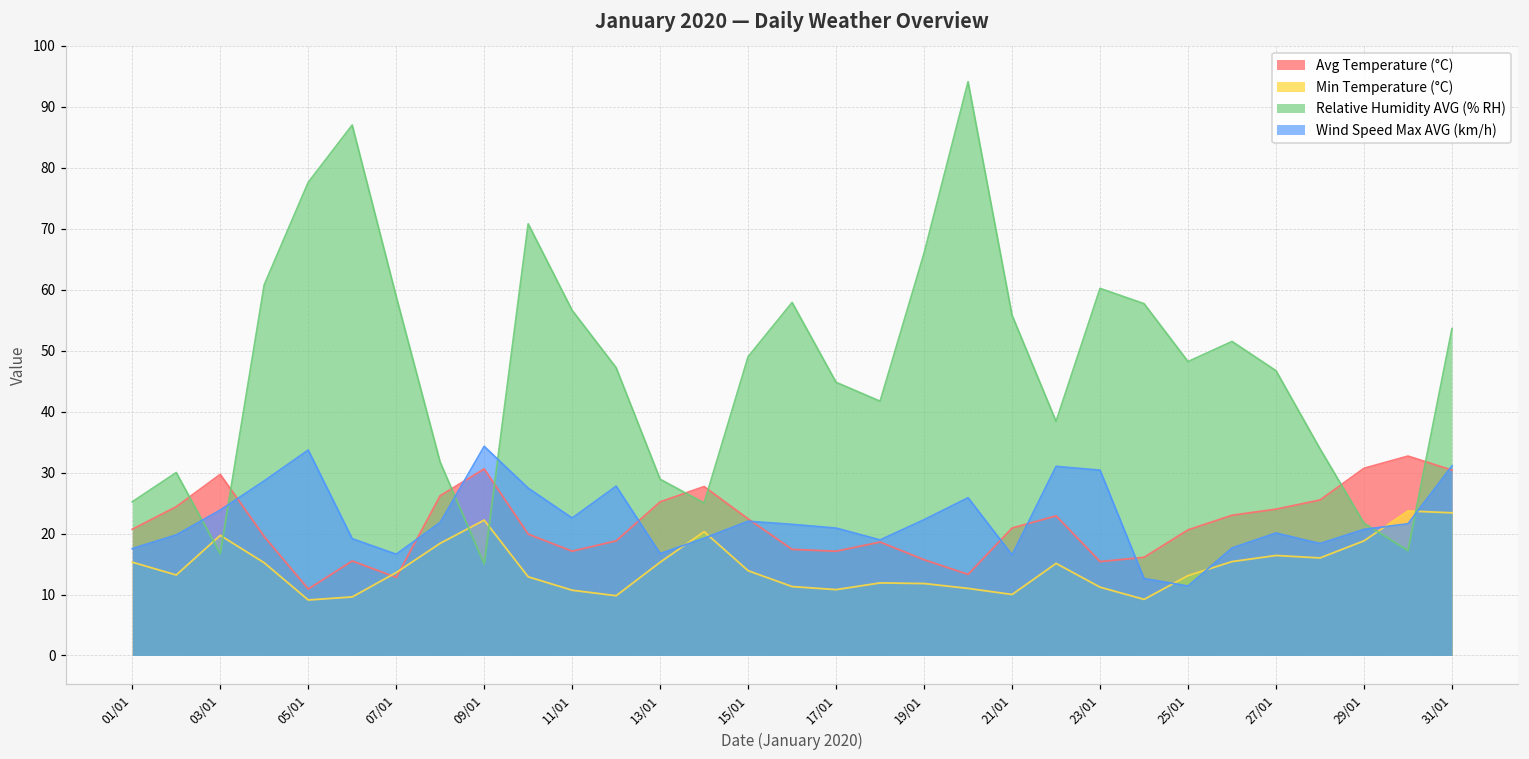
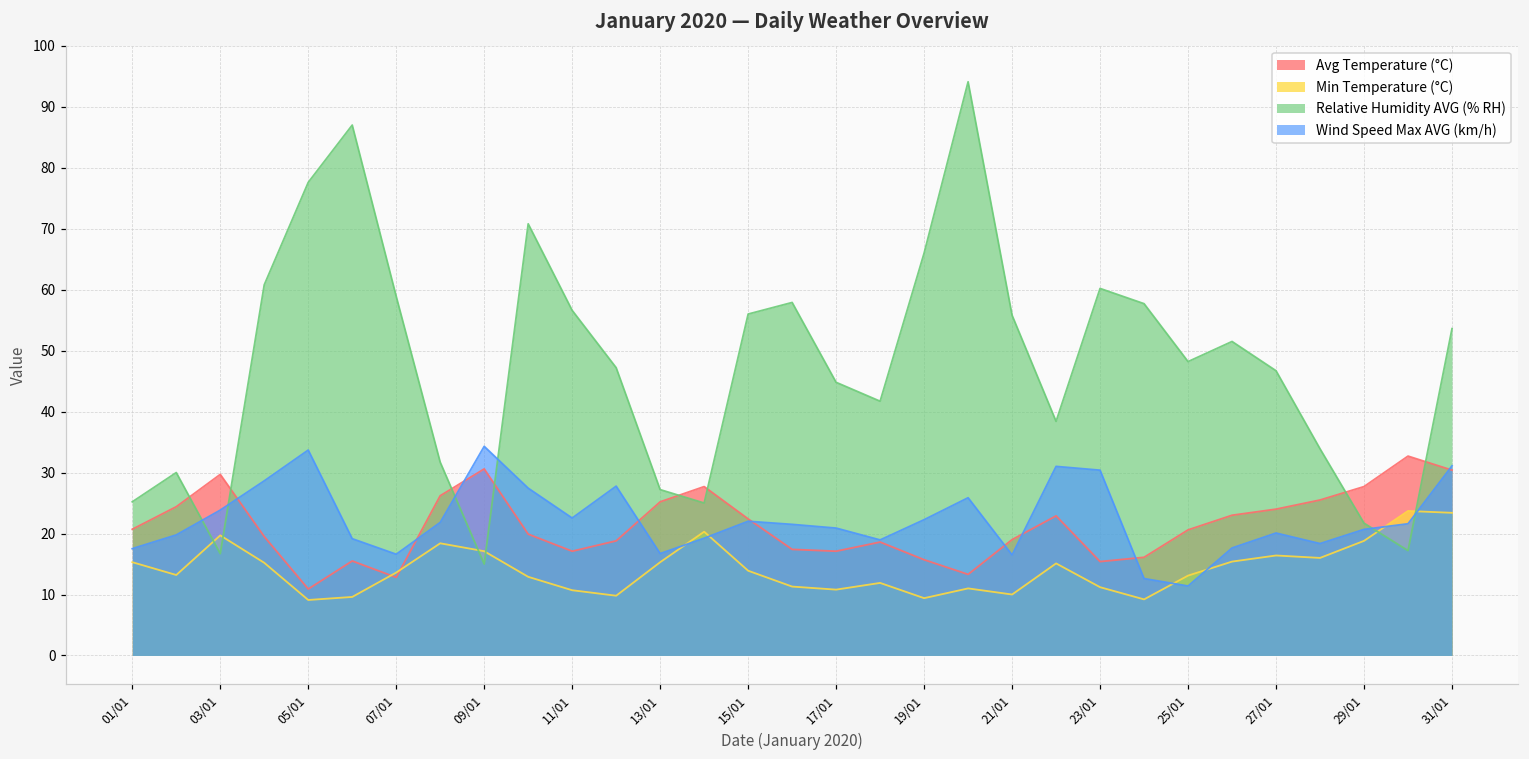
Min Temperature (°C), 09/01: 22 -> 17
Relative Humidity AVG (% RH), 13/01: 29 -> 27
Relative Humidity AVG (% RH), 15/01: 49 -> 56
Min Temperature (°C), 19/01: 12 -> 9
Avg Temperature (°C), 21/01: 21 -> 19
Avg Temperature (°C), 29/01: 31 -> 28
